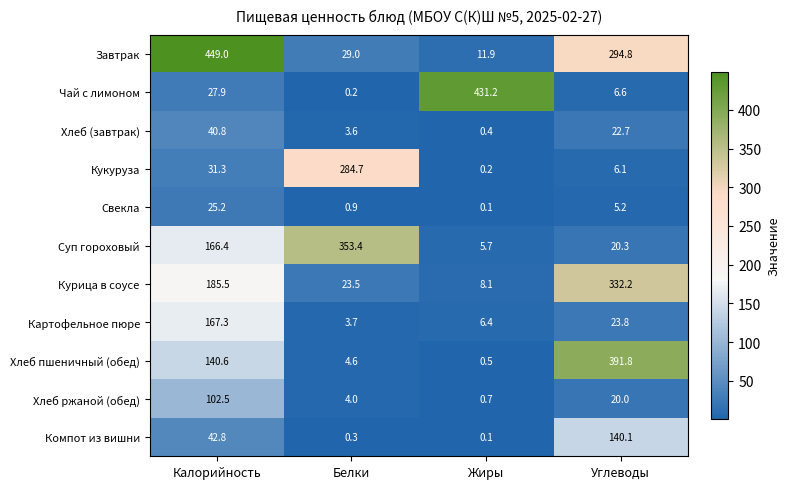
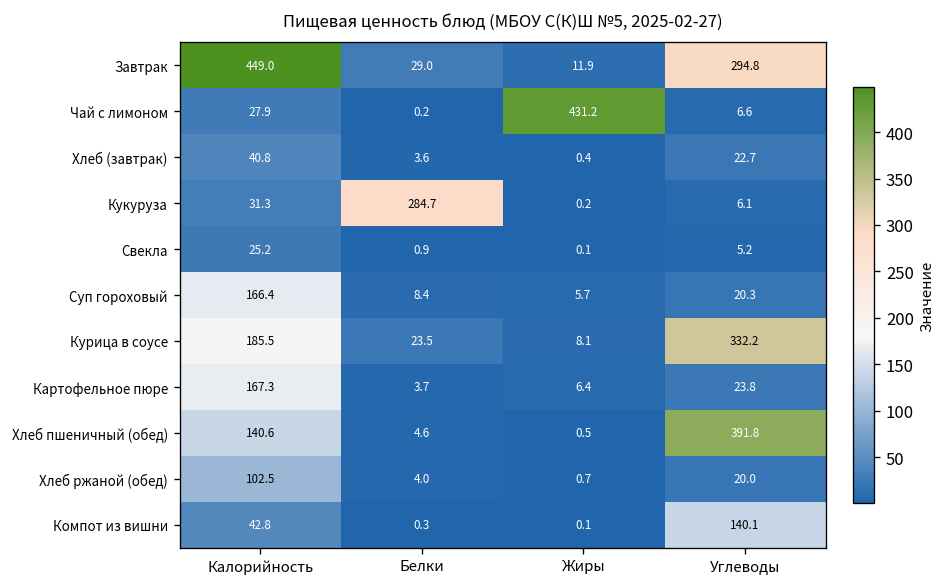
Суп гороховый, Белки: 353.4 -> 8.4
